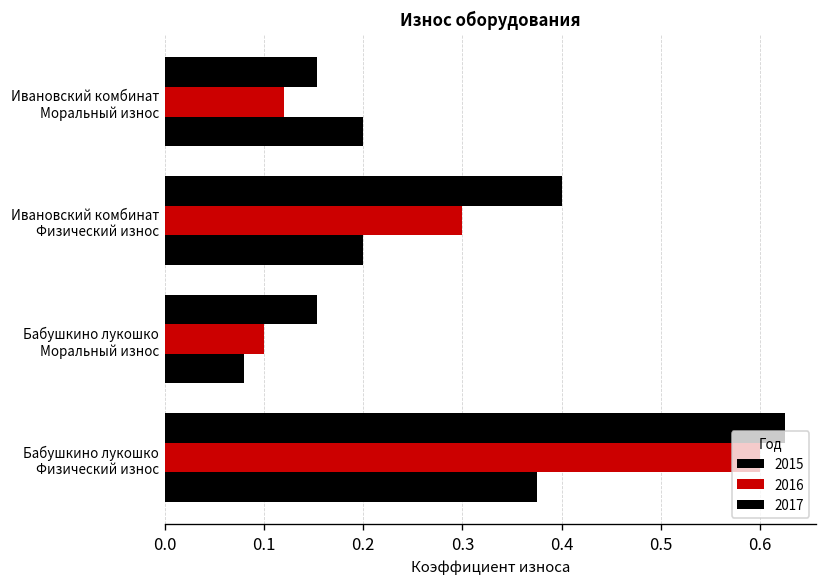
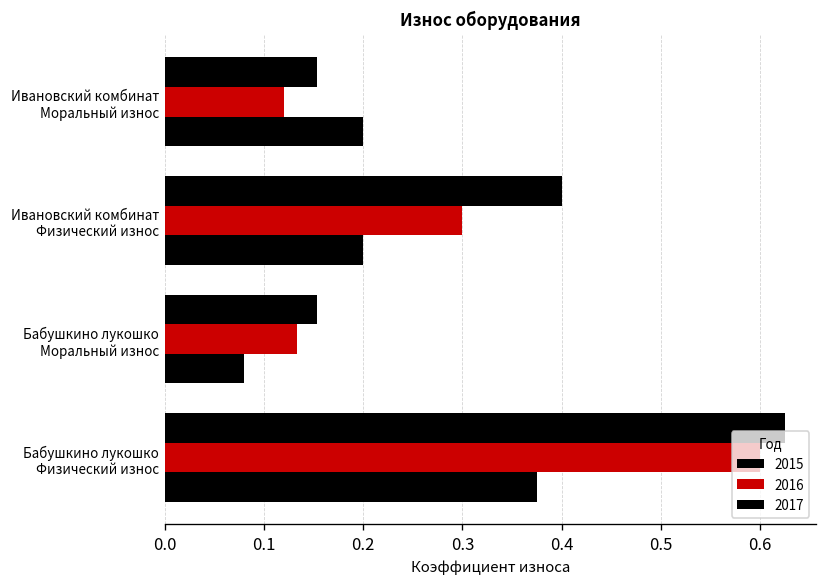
2016, Бабушкино лукошко Моральный износ: 0.10 -> 0.13
